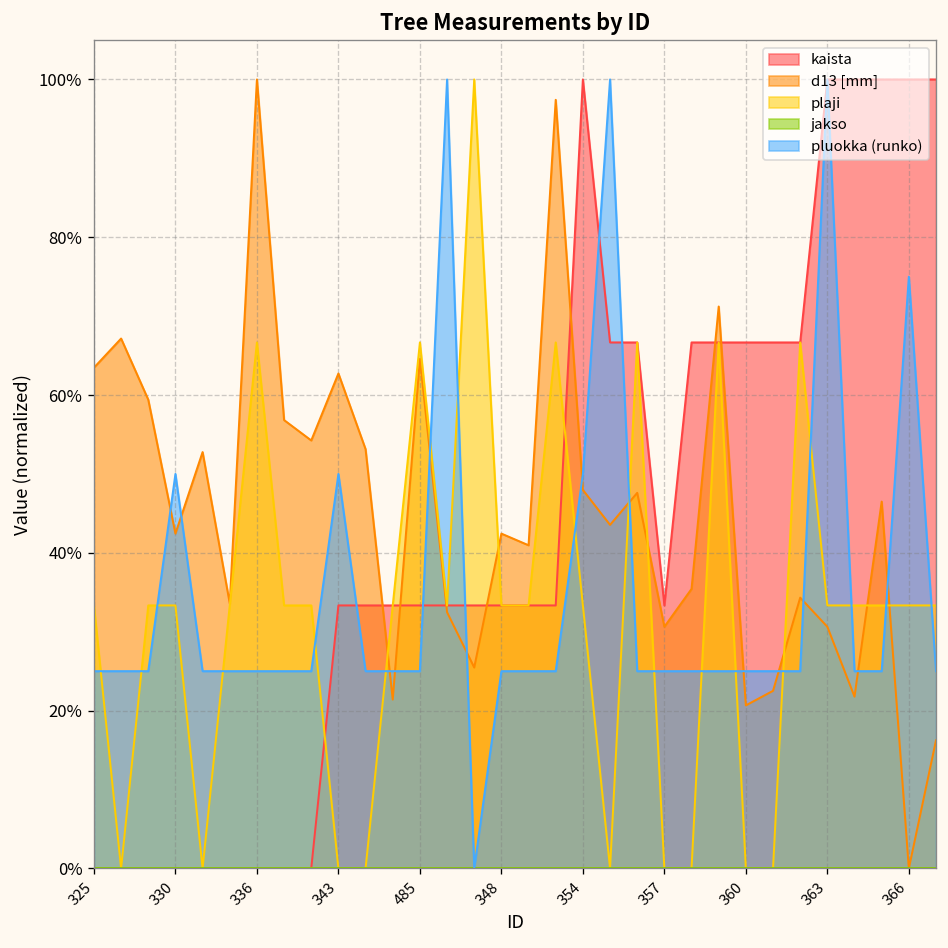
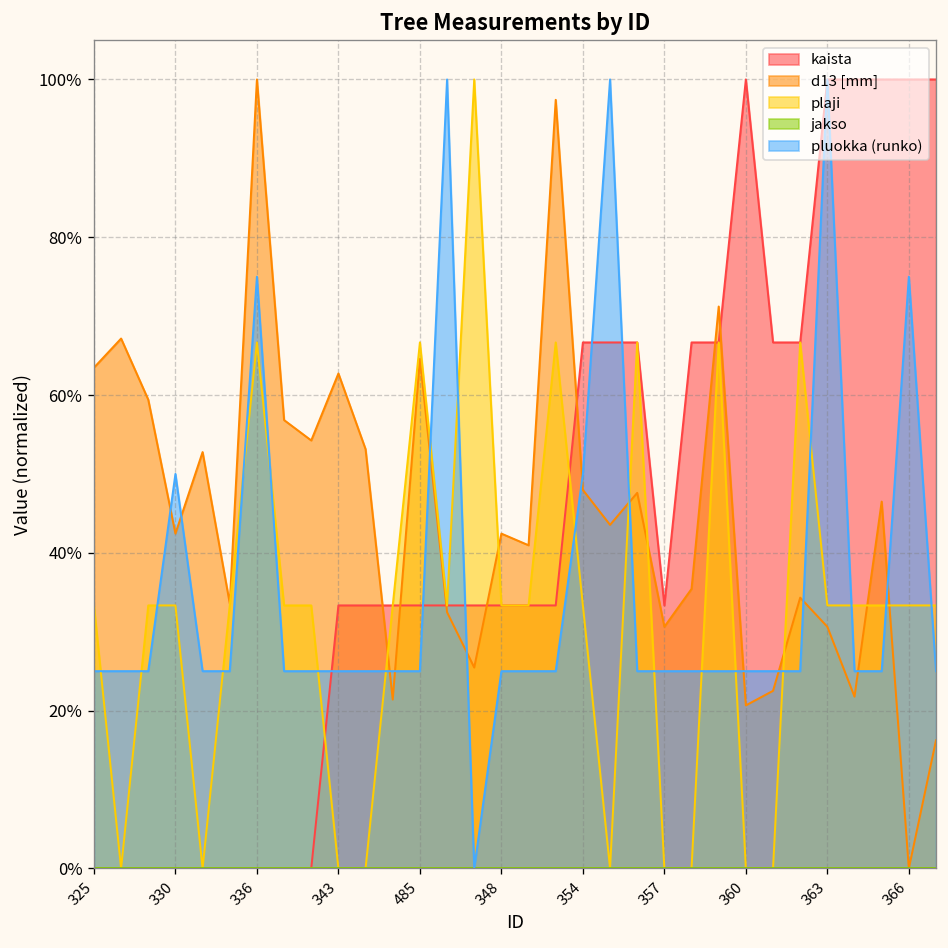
pluokka (runko), 336: 25% -> 75%
pluokka (runko), 343: 50% -> 25%
kaista, 354: 100% -> 67%
kaista, 360: 67% -> 100%
